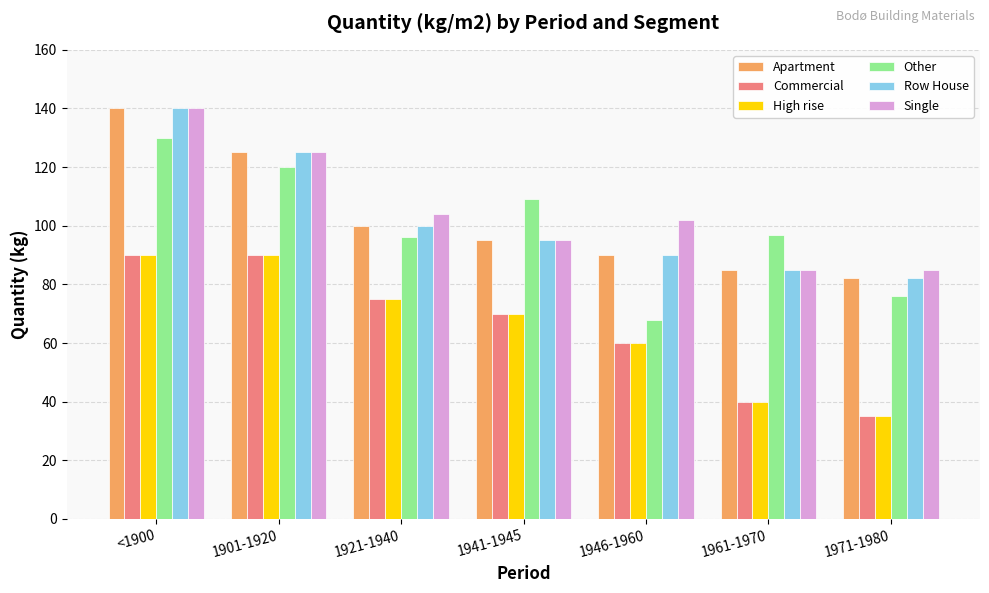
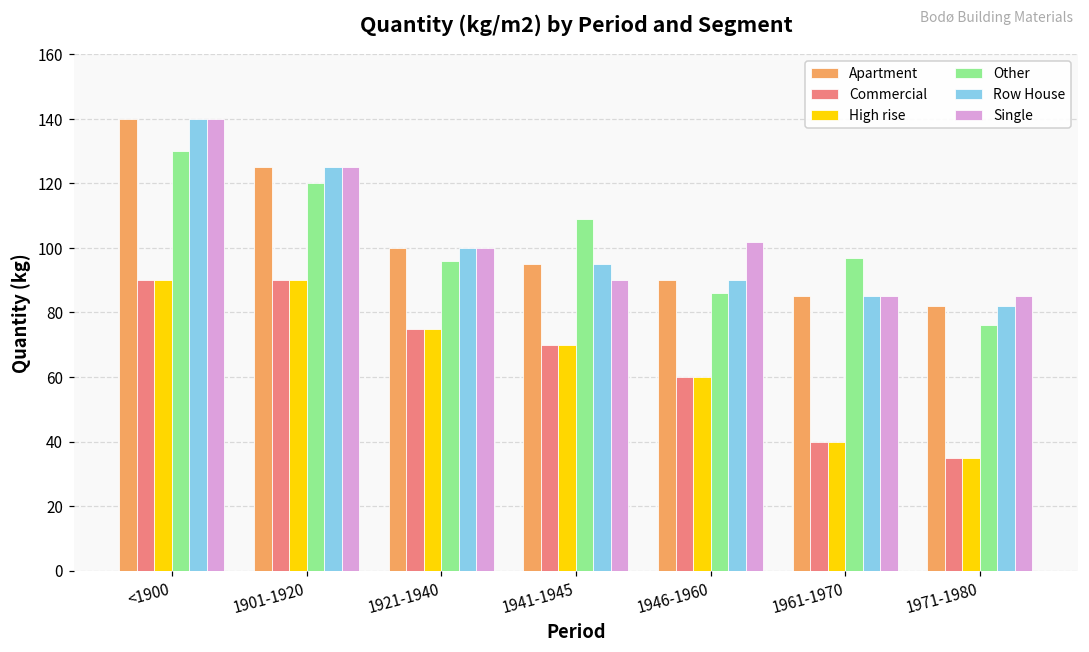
Single, 1921-1940: 104 -> 100
Single, 1941-1945: 95 -> 90
Other, 1946-1960: 68 -> 86
